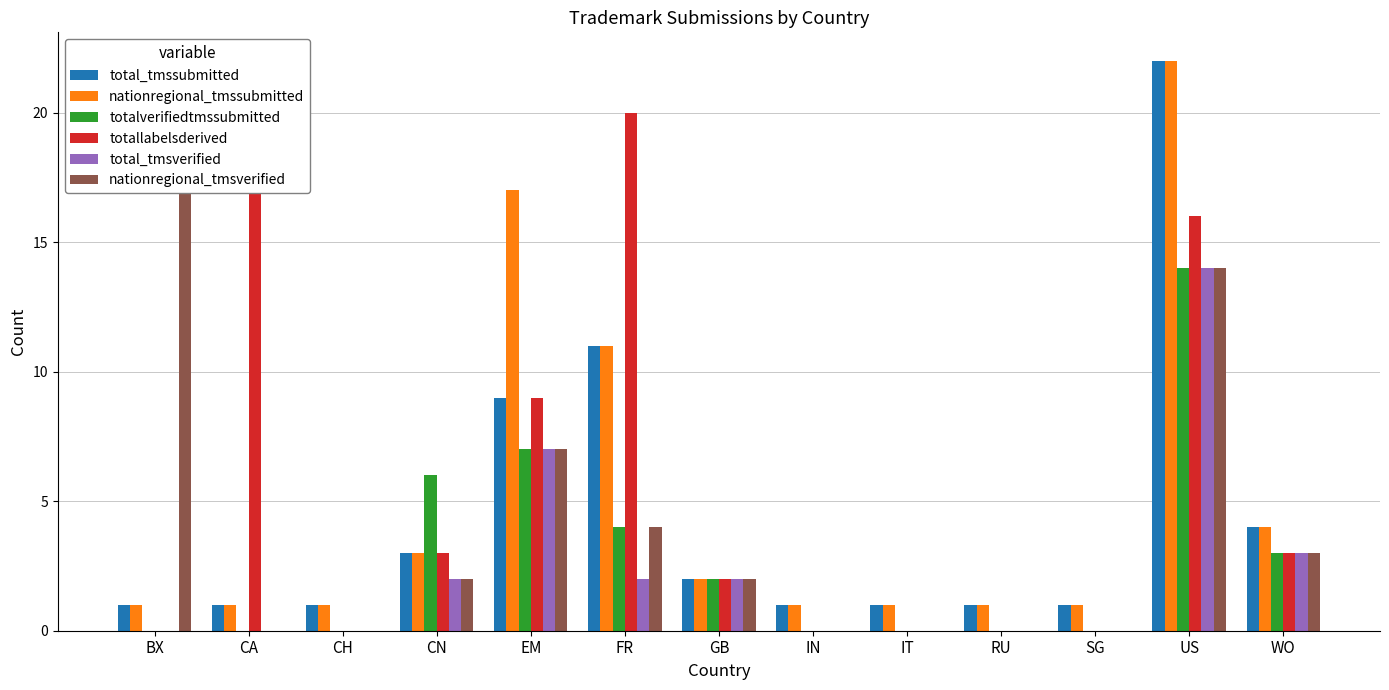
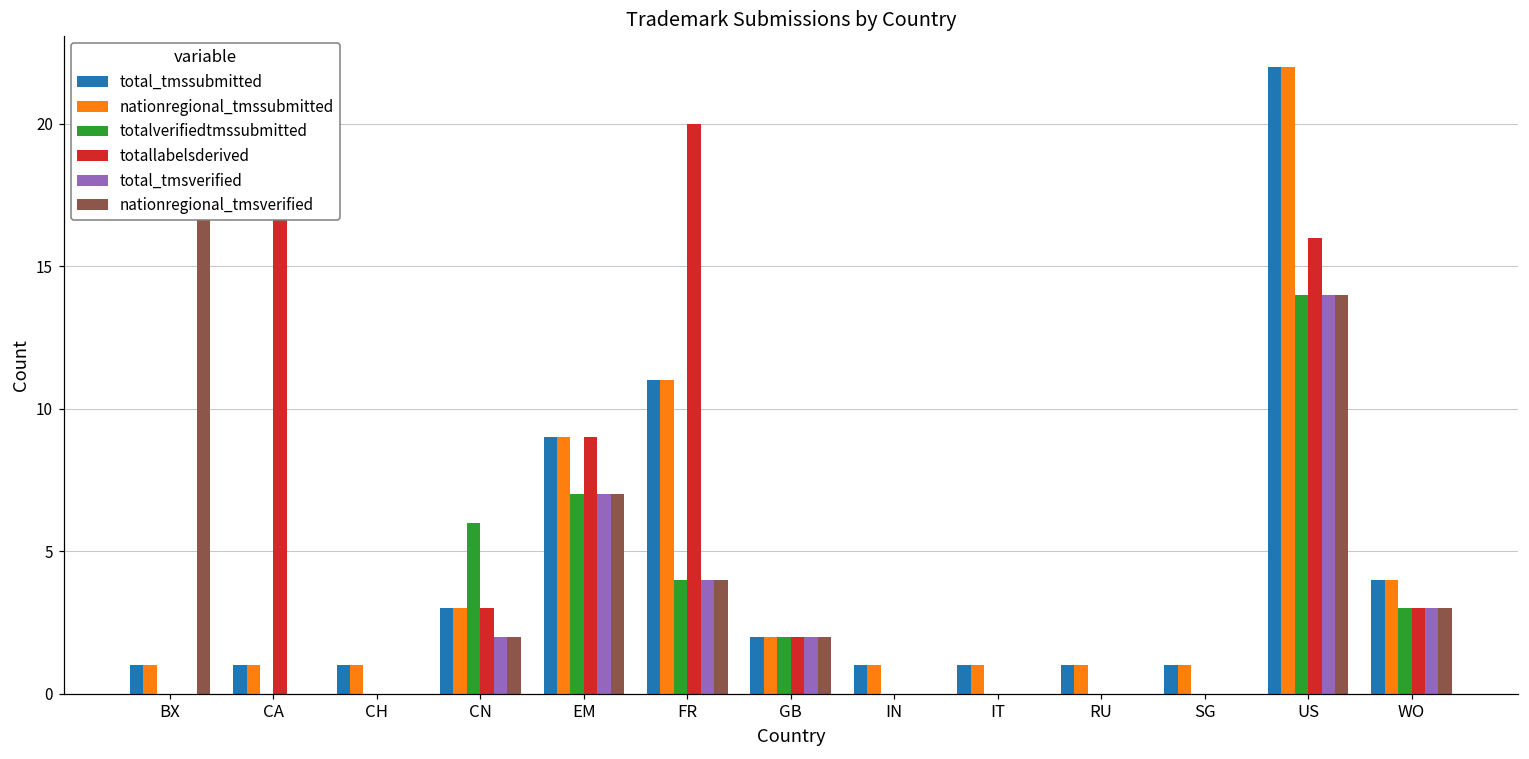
nationregional_tmssubmitted, EM: 17 -> 9
total_tmsverified, FR: 2 -> 4
